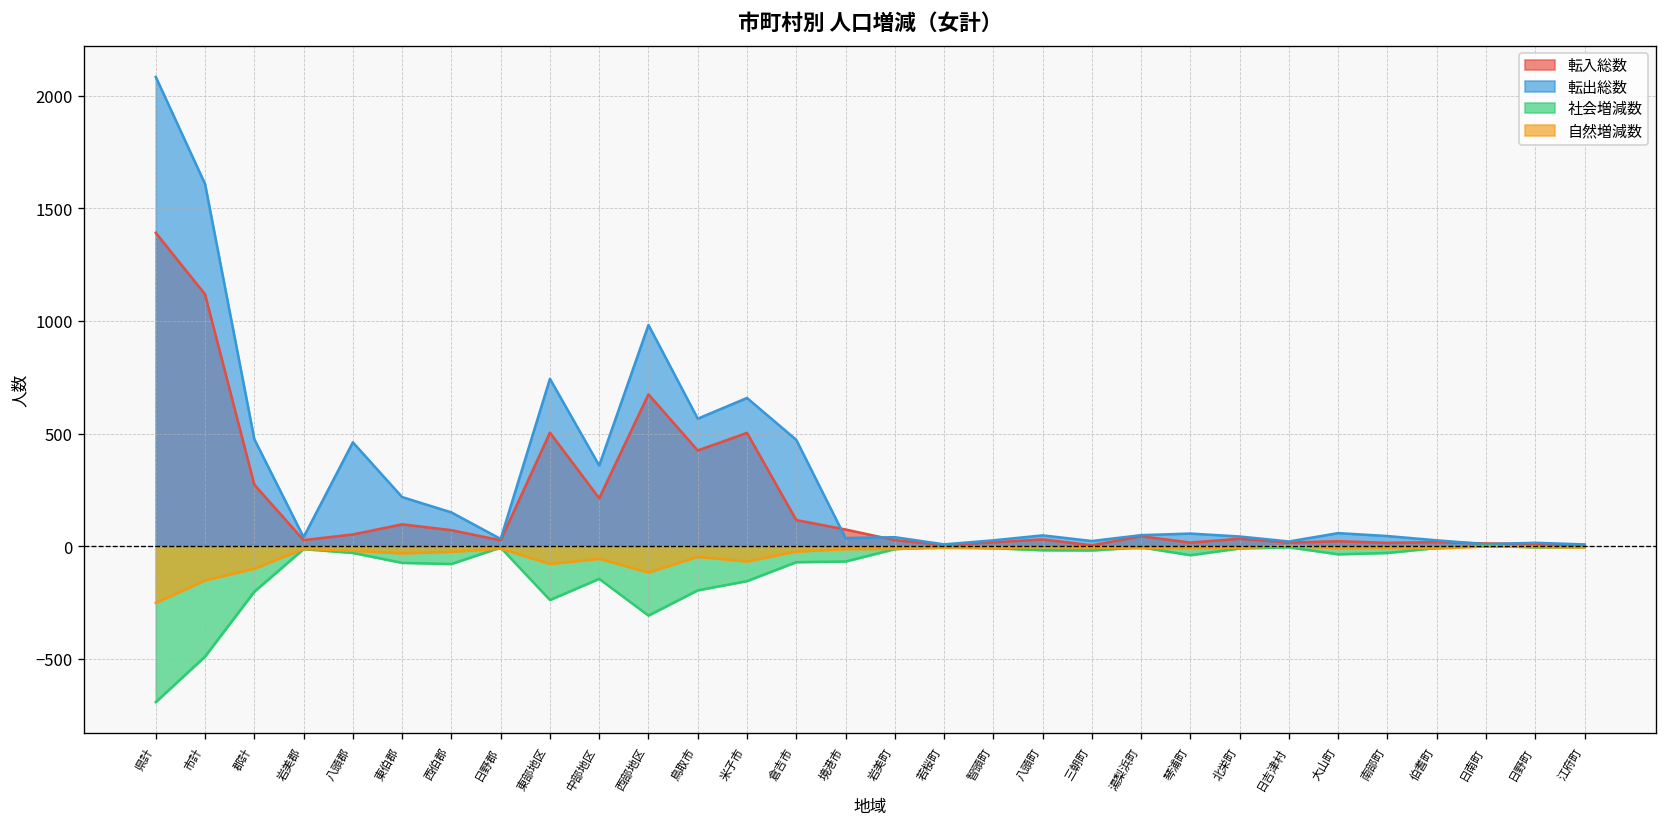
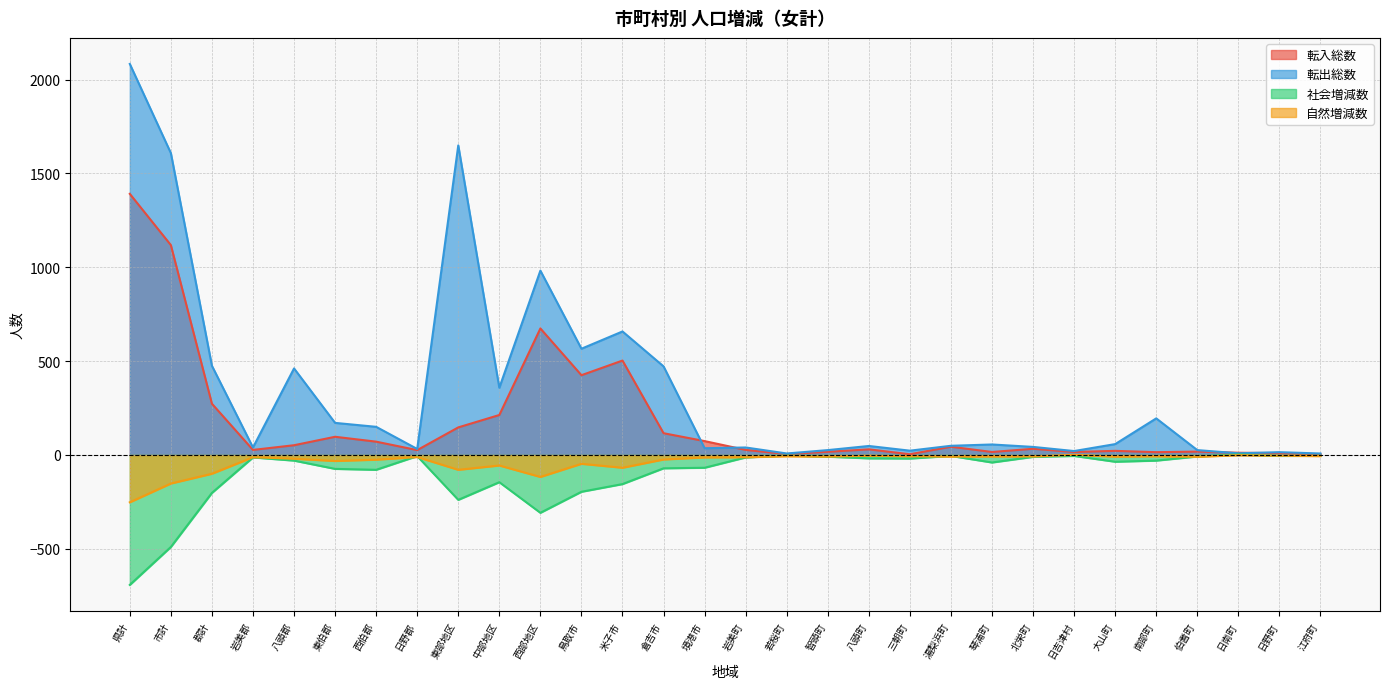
転出総数, 東伯郡: 220 -> 170
転入総数, 東部地区: 500 -> 150
転出総数, 東部地区: 740 -> 1650
転出総数, 南部町: 50 -> 200
